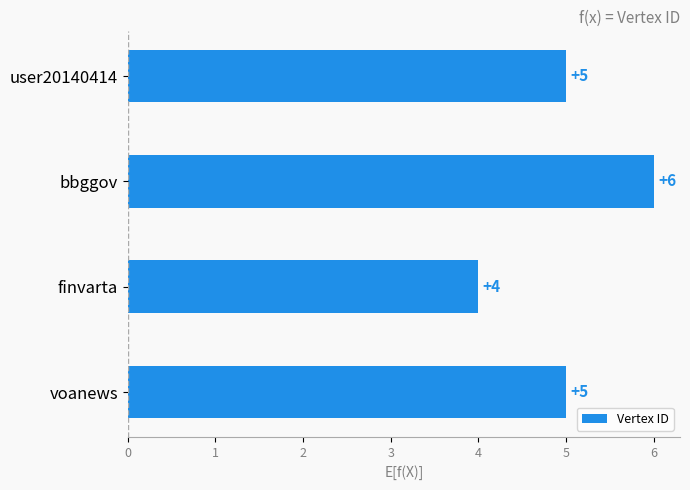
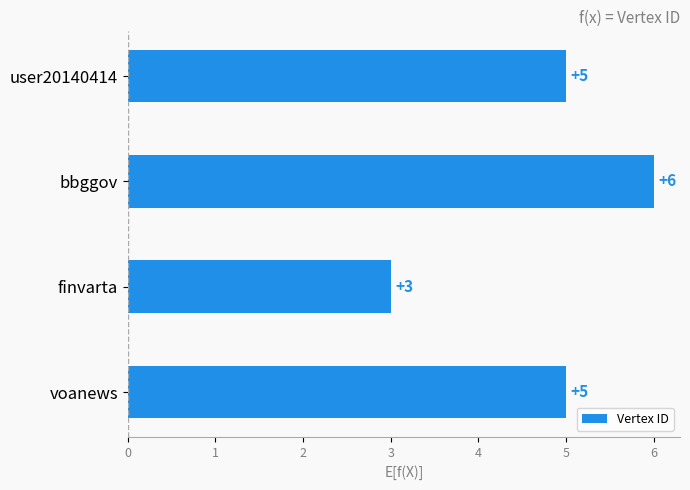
finvarta: +4 -> +3
